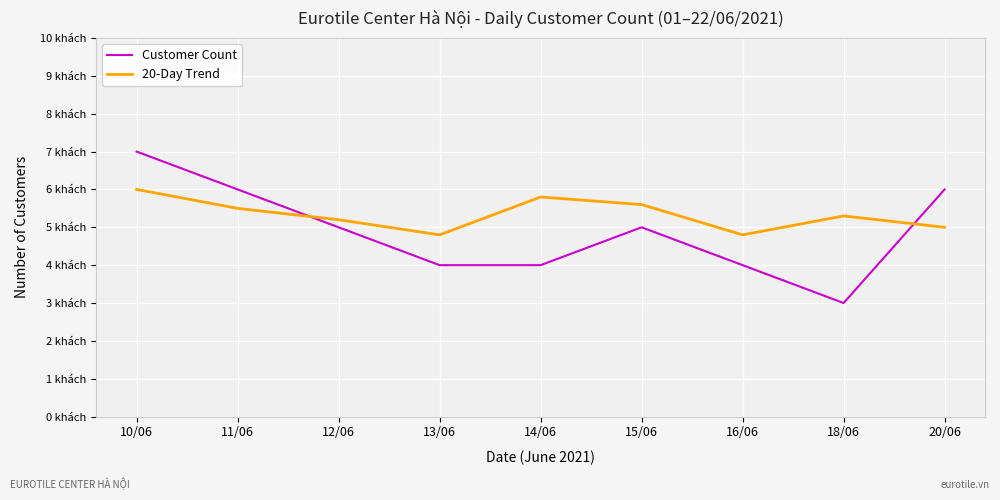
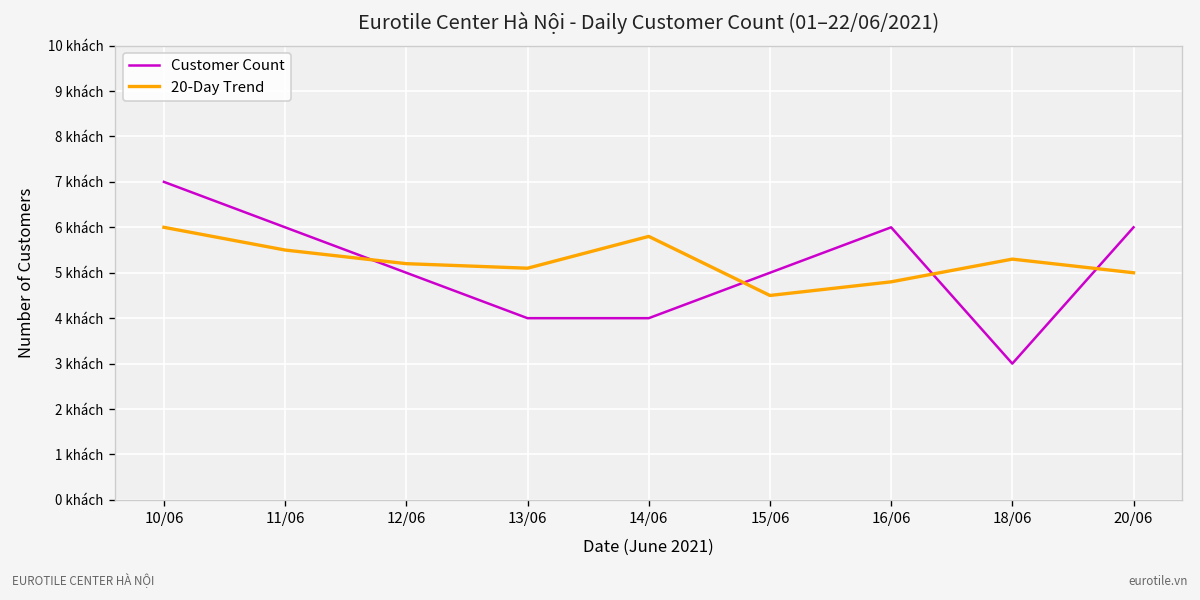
20-Day Trend, 13/06: 4.8 khách -> 5.1 khách
20-Day Trend, 15/06: 5.6 khách -> 4.5 khách
Customer Count, 16/06: 4 khách -> 6 khách
